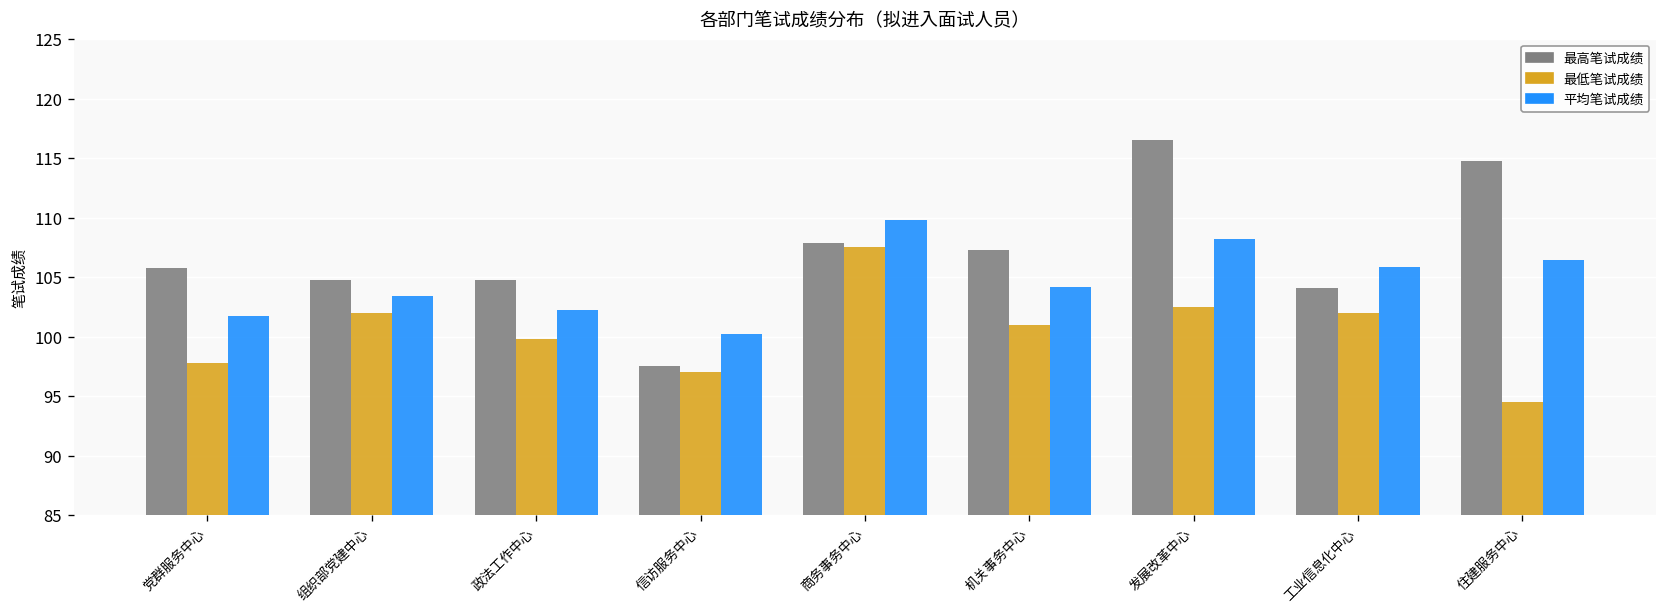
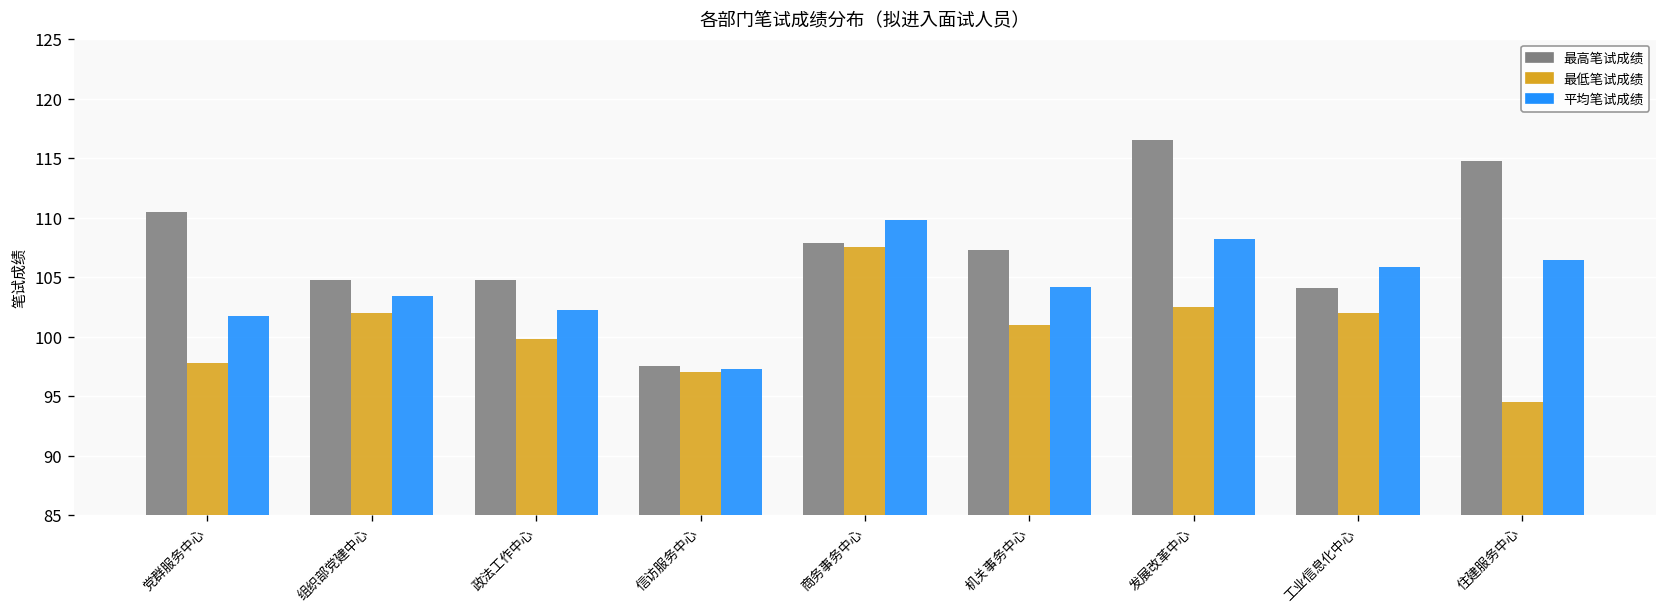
最高笔试成绩, 党群服务中心: 106 -> 110
平均笔试成绩, 信访服务中心: 100 -> 97
